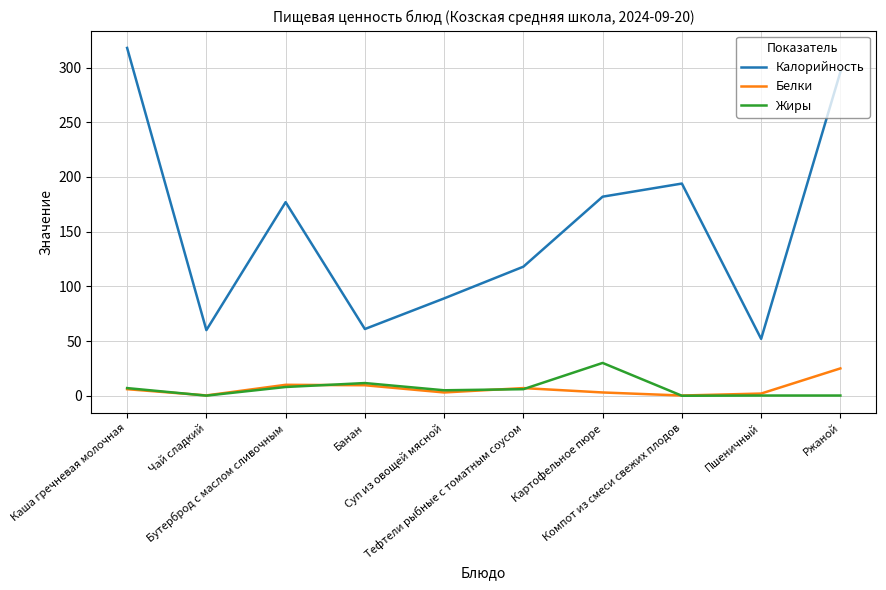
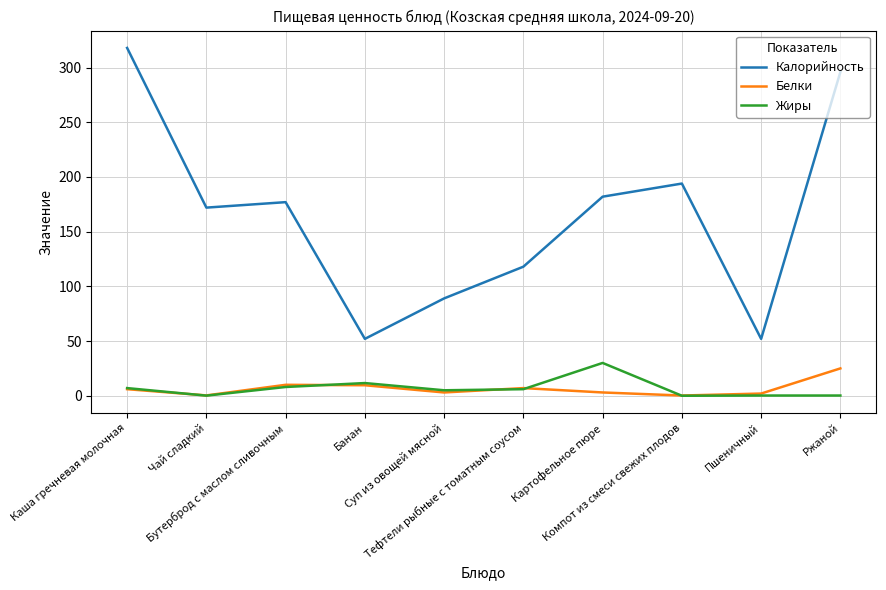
Калорийность, Чай сладкий: 60 -> 172
Калорийность, Банан: 61 -> 52
